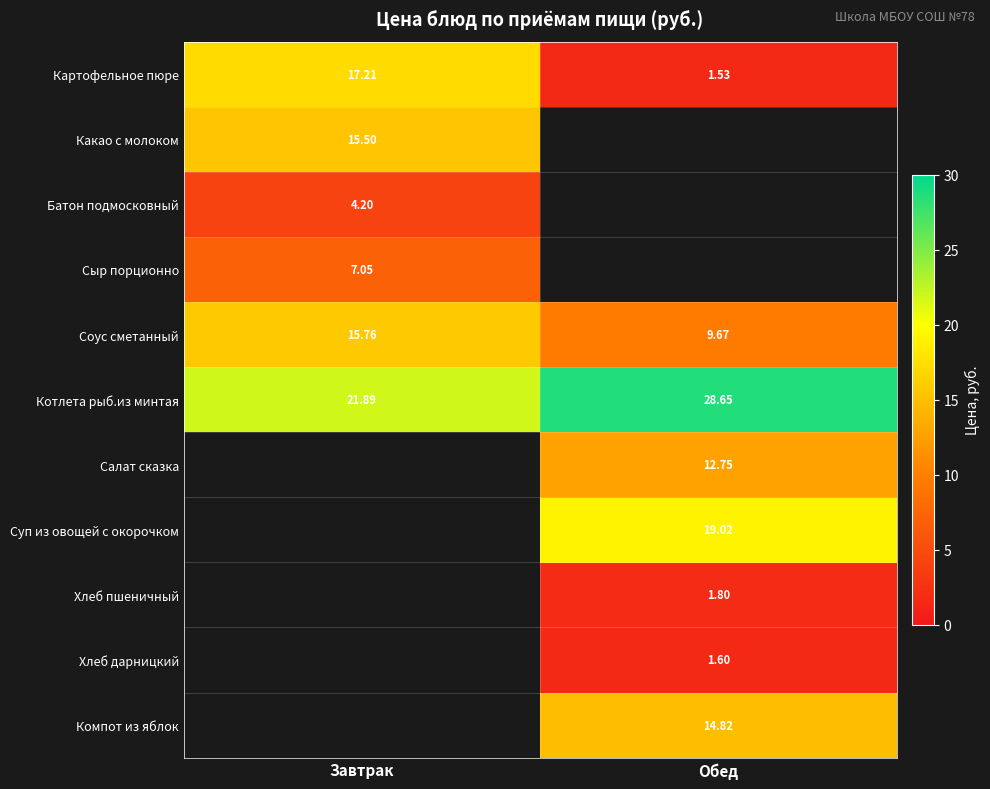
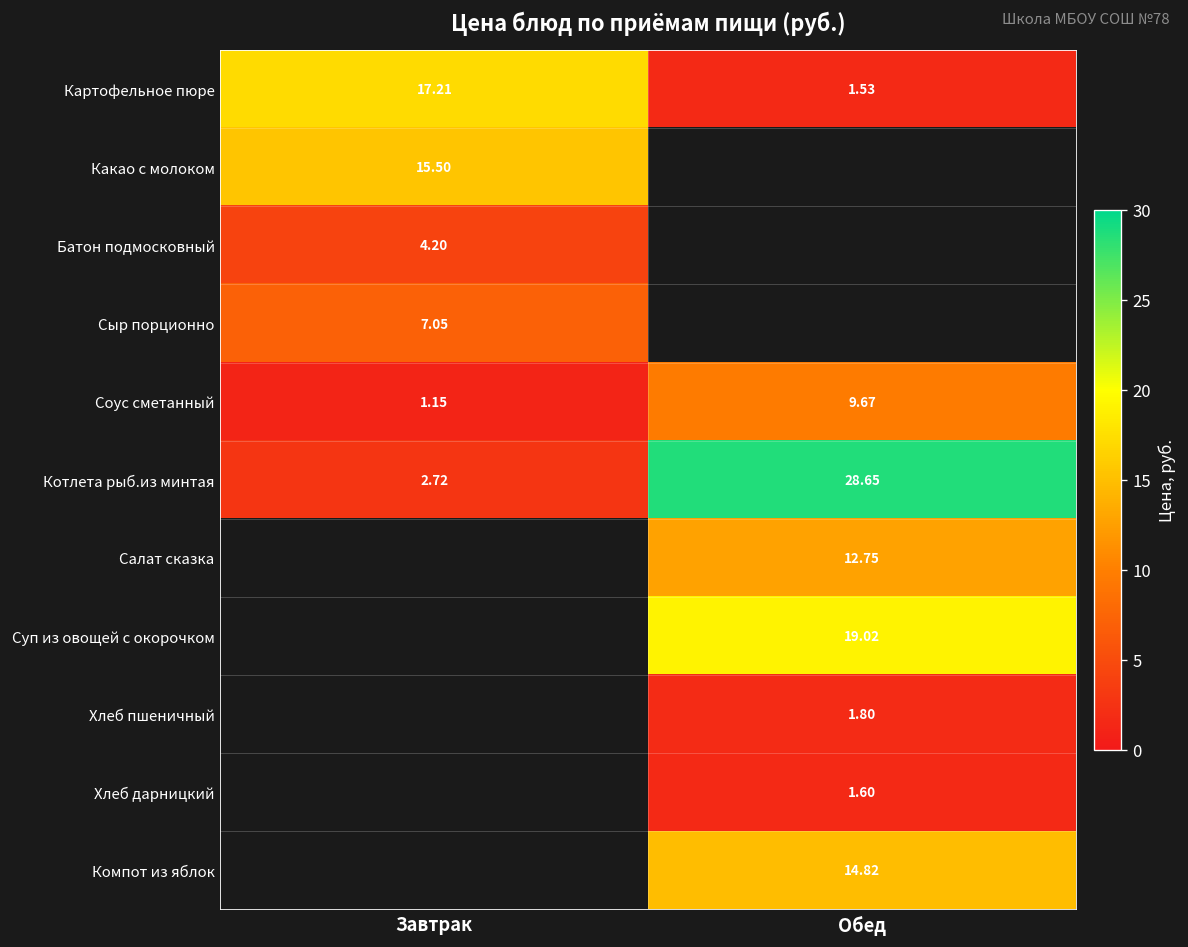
Соус сметанный, Завтрак: 15.76 -> 1.15
Котлета рыб.из минтая, Завтрак: 21.89 -> 2.72
